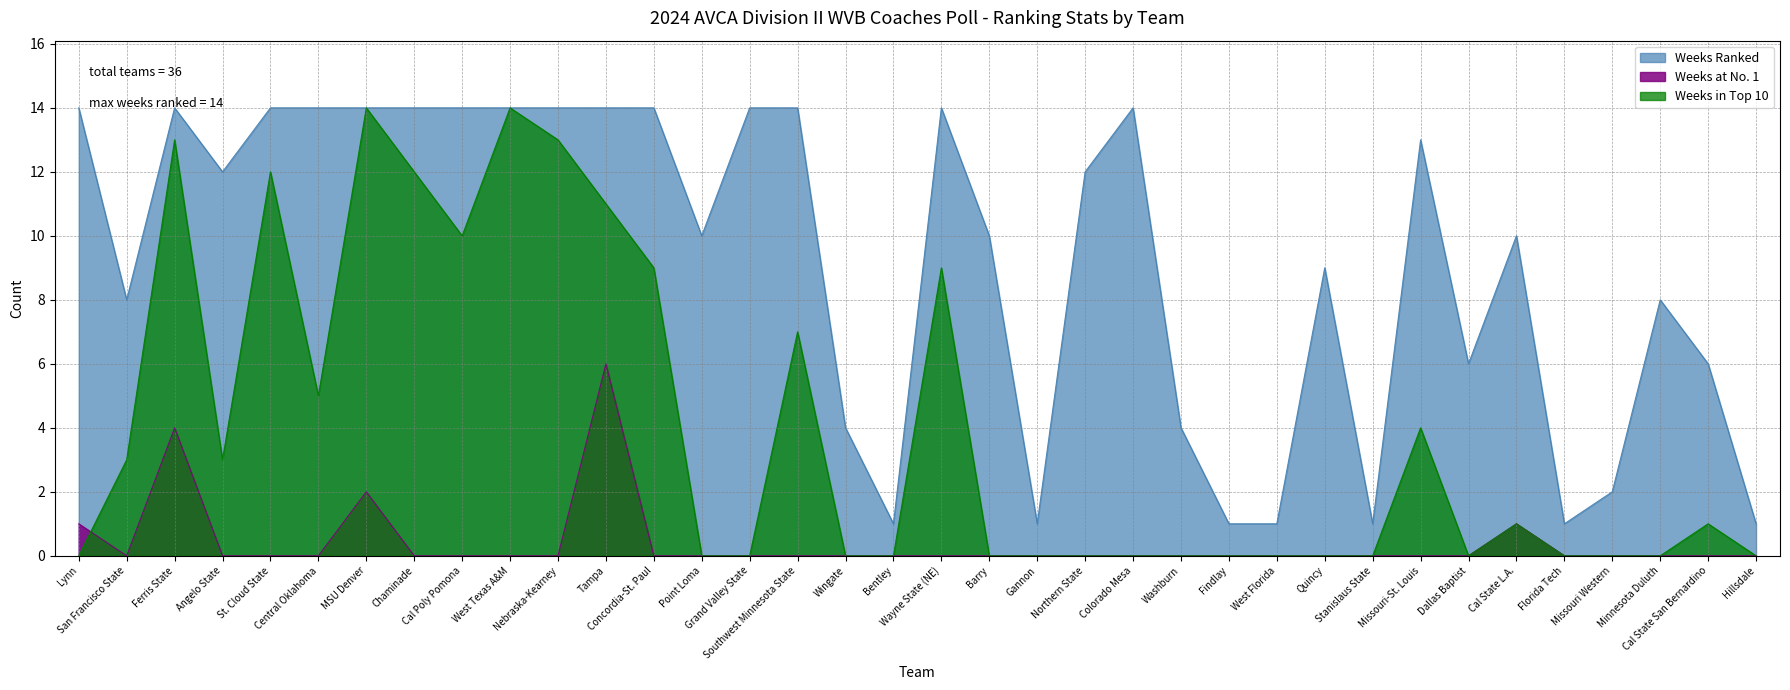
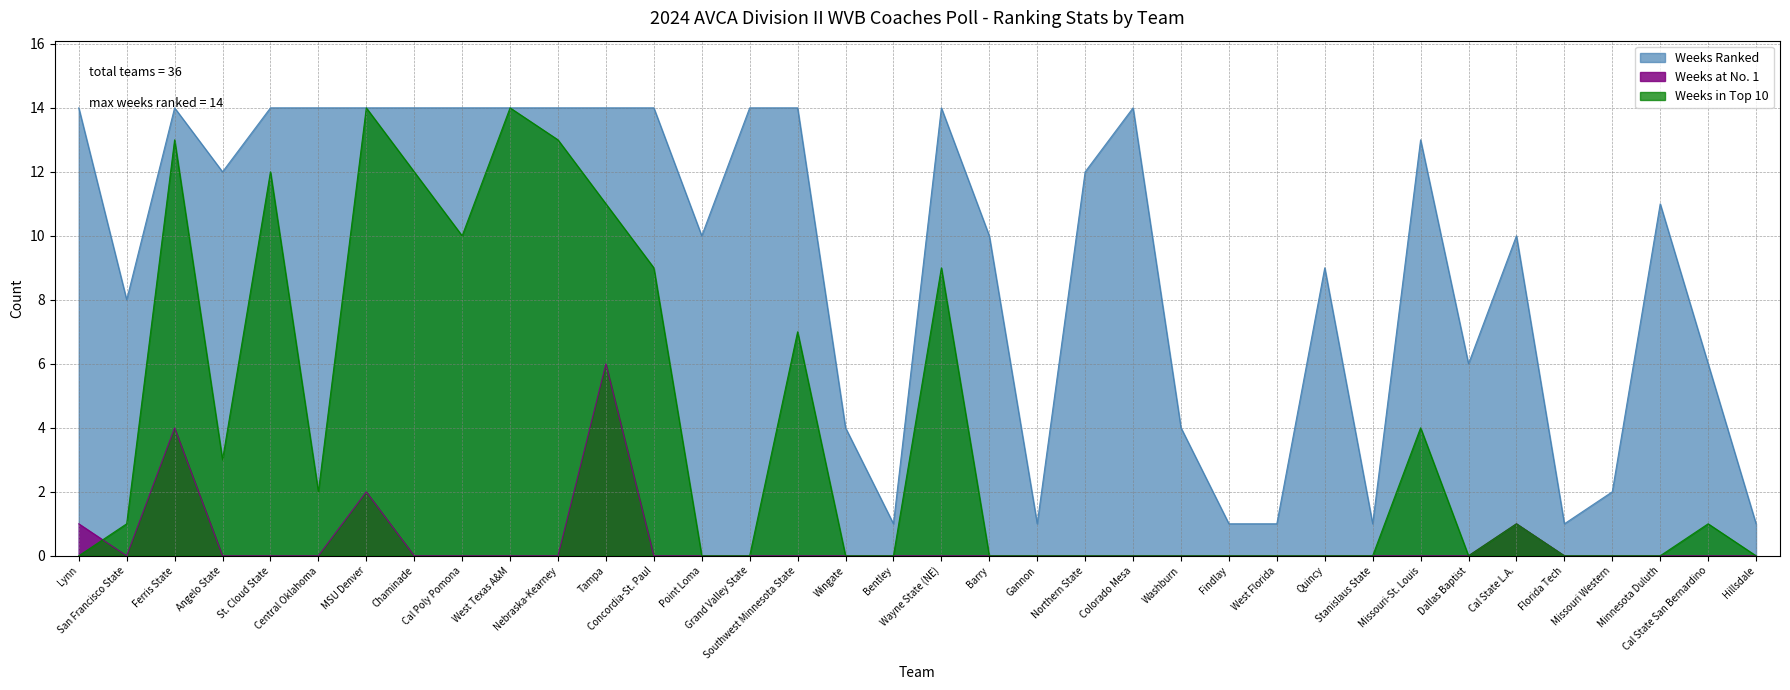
Weeks in Top 10, San Francisco State: 3 -> 1
Weeks in Top 10, Central Oklahoma: 5 -> 2
Weeks Ranked, Minnesota Duluth: 8 -> 11
